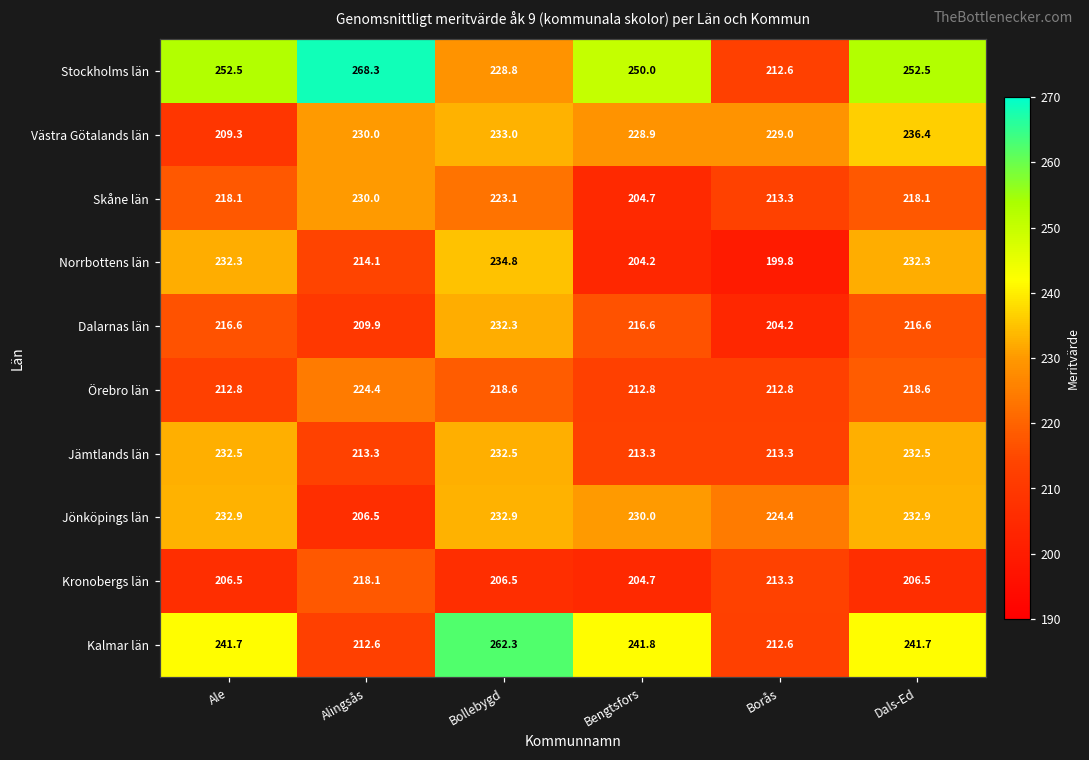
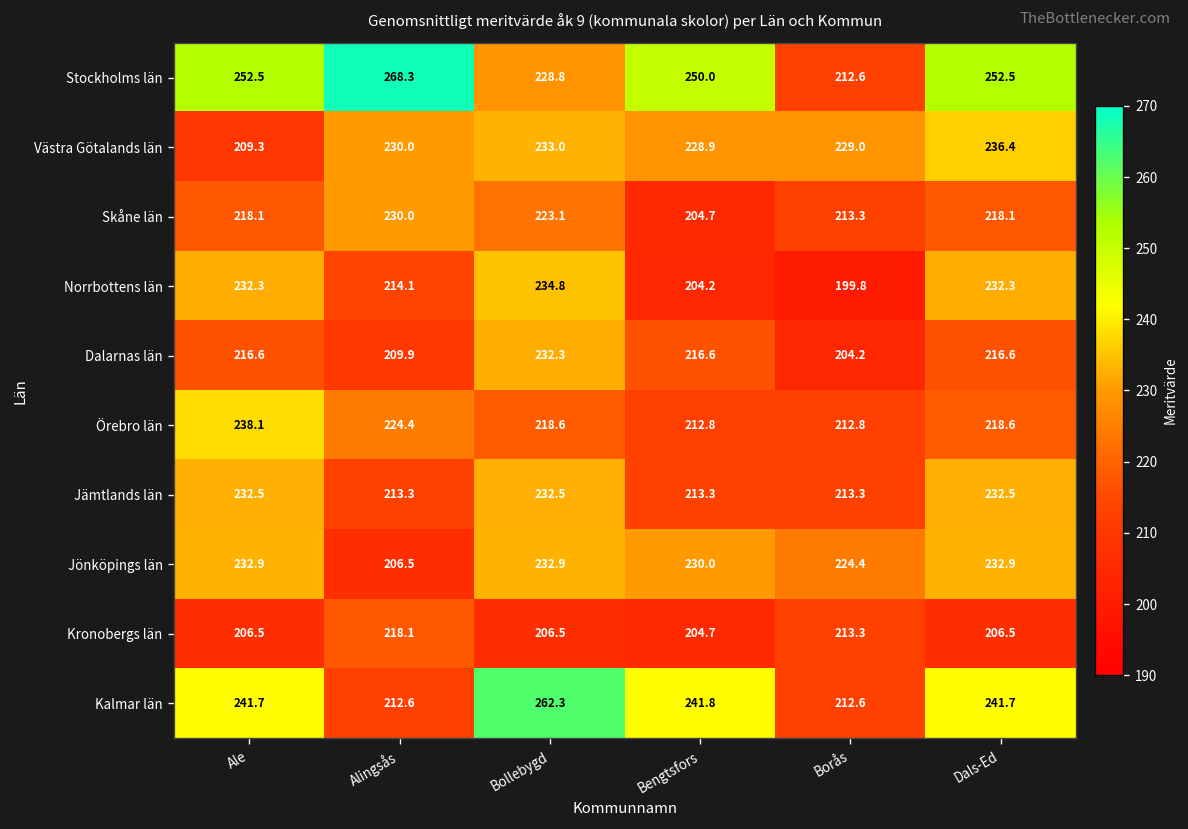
Örebro län, Ale: 212.8 -> 238.1
